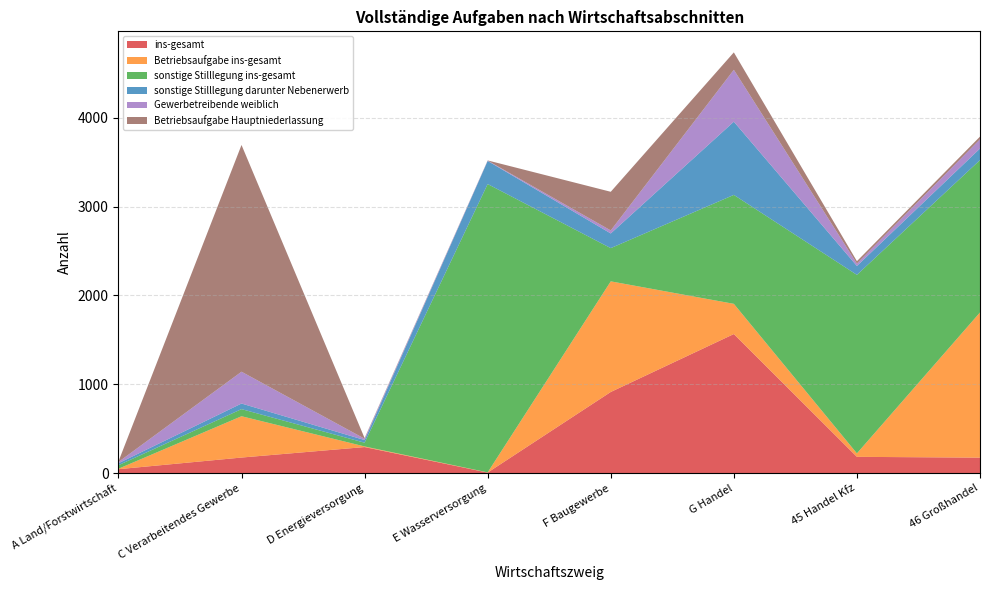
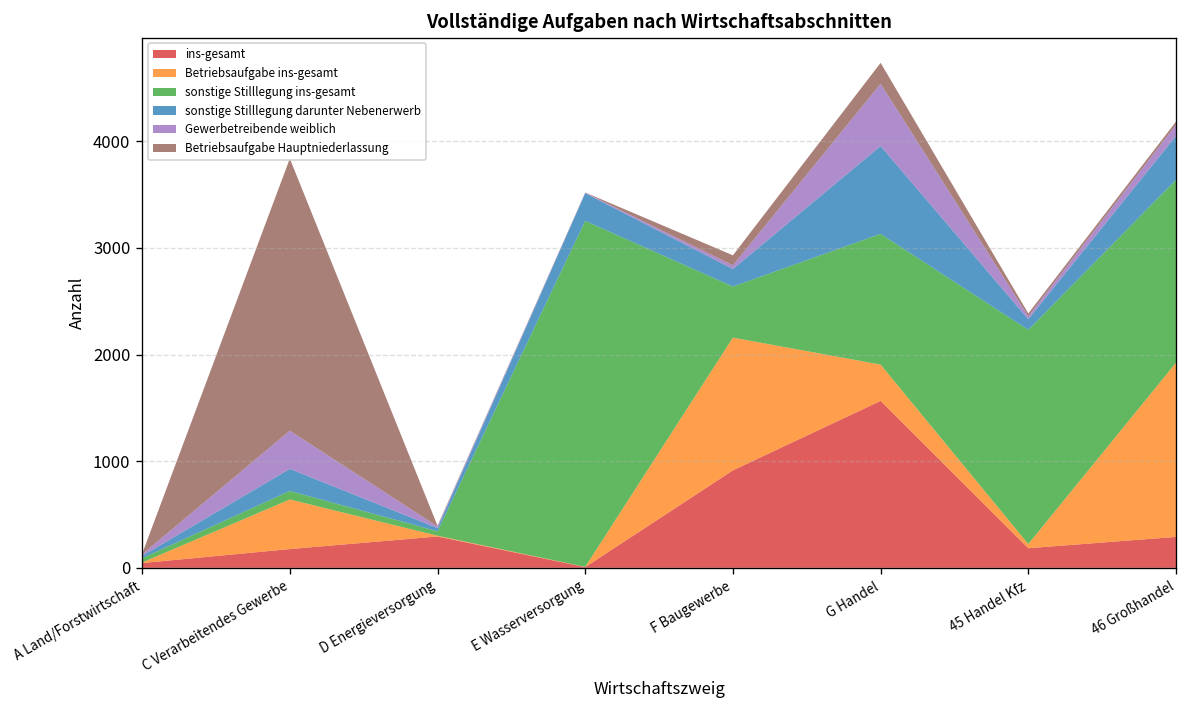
sonstige Stilllegung darunter Nebenerwerb, C Verarbeitendes Gewerbe: 100 -> 200
sonstige Stilllegung ins-gesamt, F Baugewerbe: 400 -> 500
Betriebsaufgabe Hauptniederlassung, F Baugewerbe: 400 -> 100
ins-gesamt, 46 Großhandel: 200 -> 300
sonstige Stilllegung darunter Nebenerwerb, 46 Großhandel: 100 -> 400
